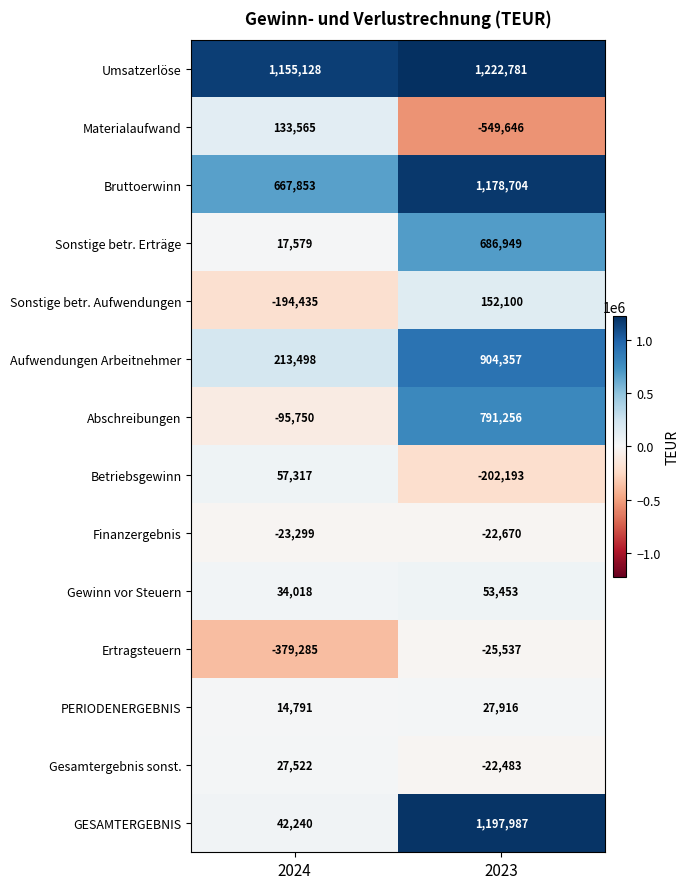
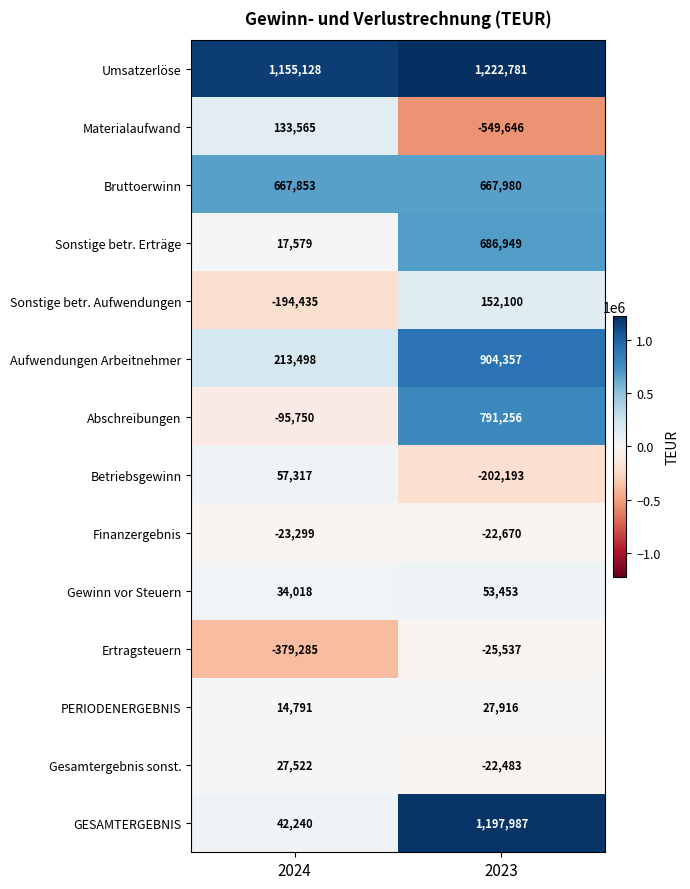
Bruttoerwinn, 2023: 1,178,704 -> 667,980
